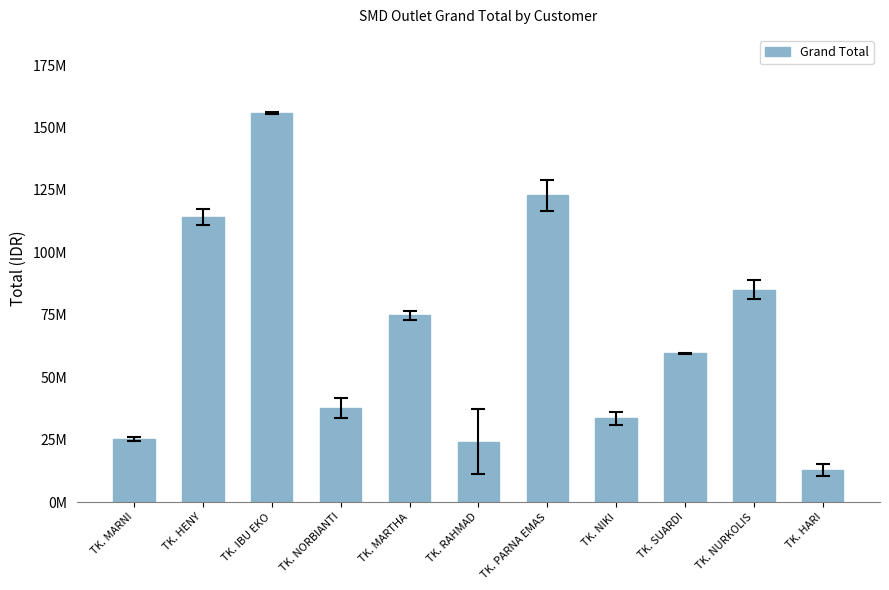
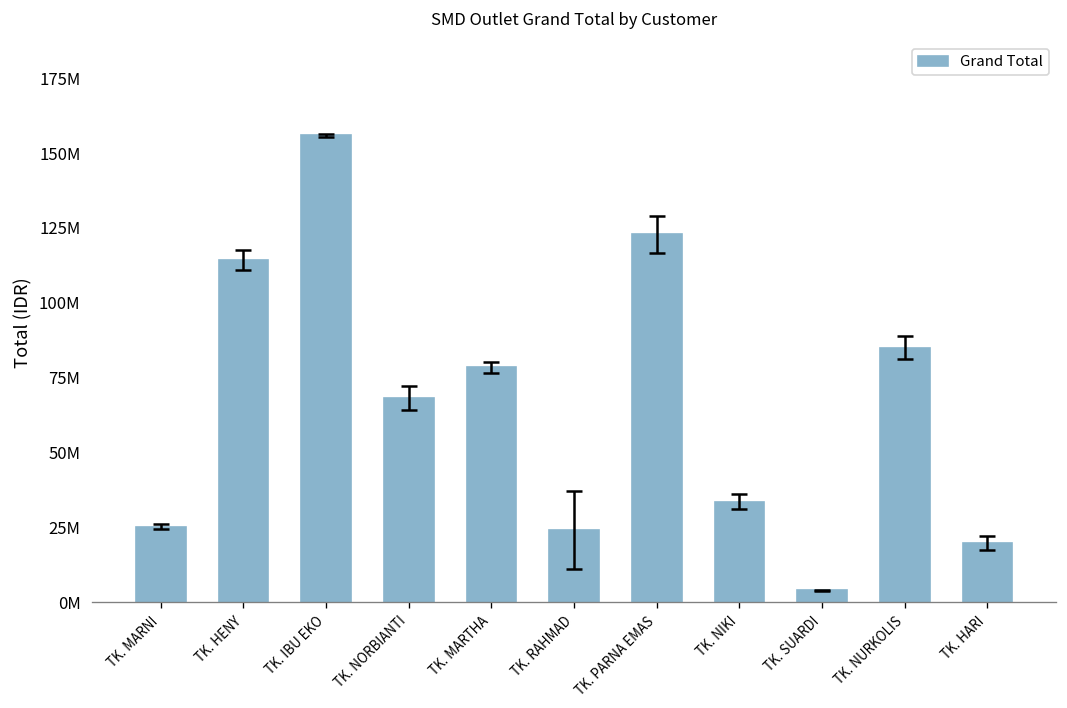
Grand Total, TK. NORBIANTI: 37000000 -> 68000000
Grand Total, TK. MARTHA: 75000000 -> 78000000
Grand Total, TK. SUARDI: 60000000 -> 4000000
Grand Total, TK. HARI: 13000000 -> 20000000
